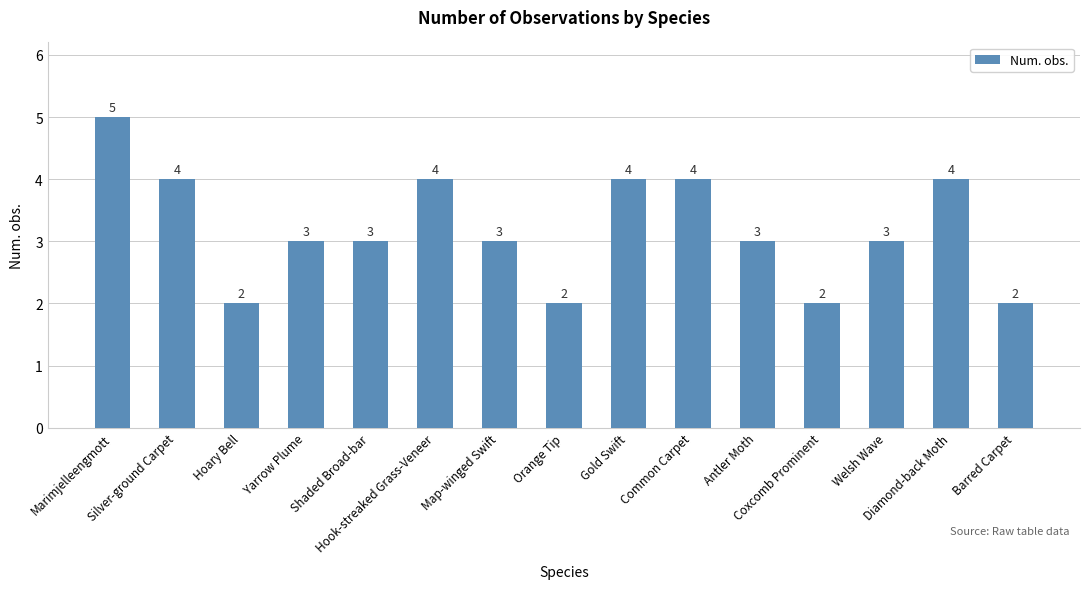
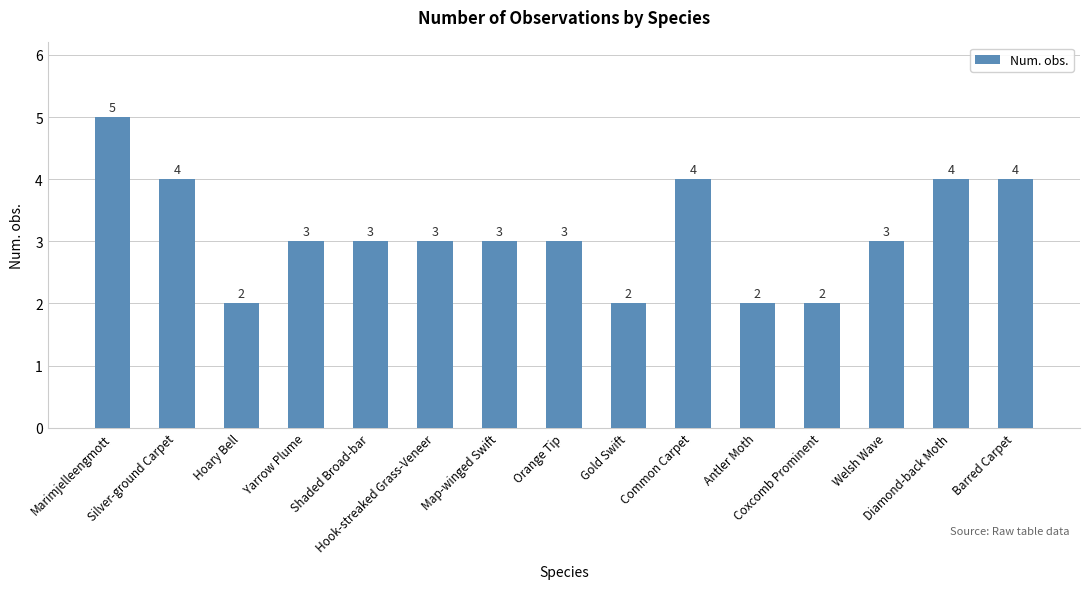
Hook-streaked Grass-Veneer: 4 -> 3
Orange Tip: 2 -> 3
Gold Swift: 4 -> 2
Antler Moth: 3 -> 2
Barred Carpet: 2 -> 4
